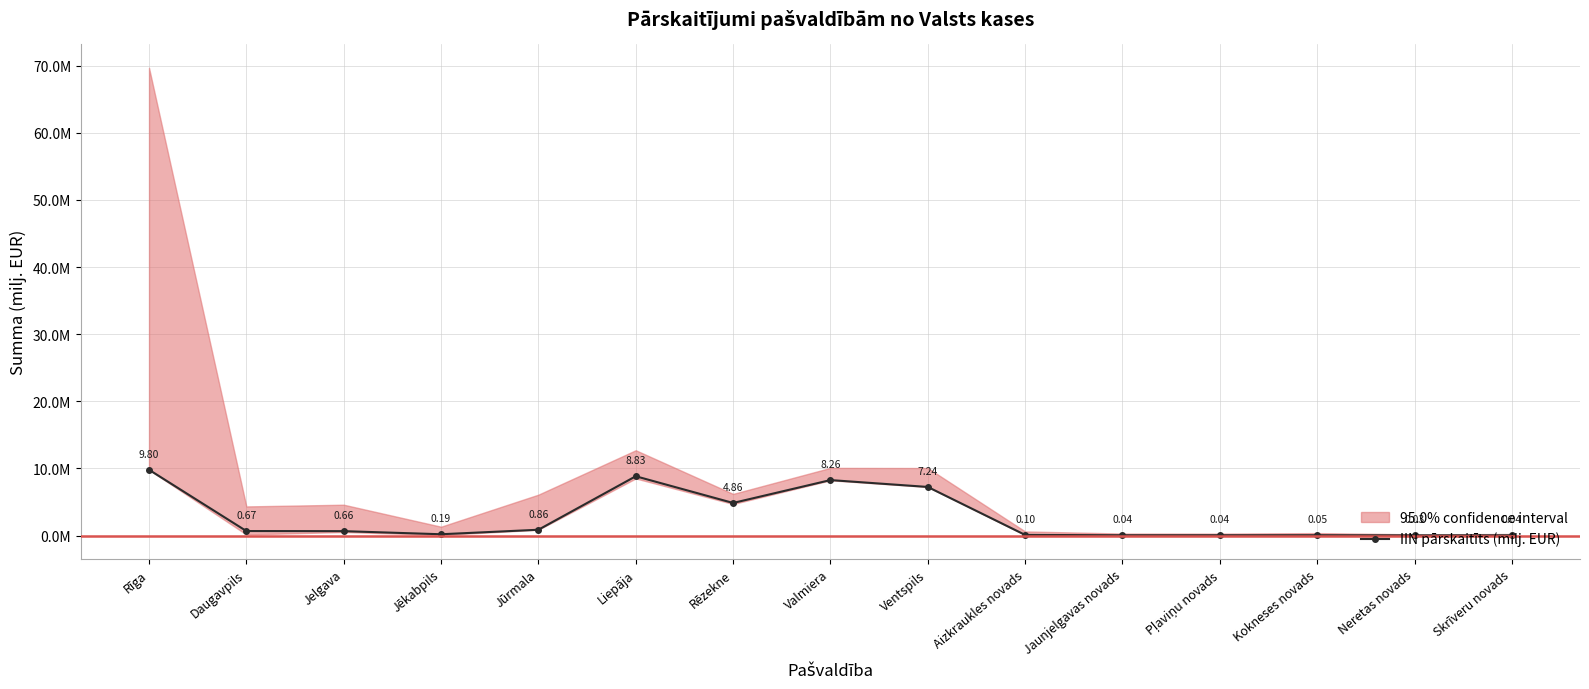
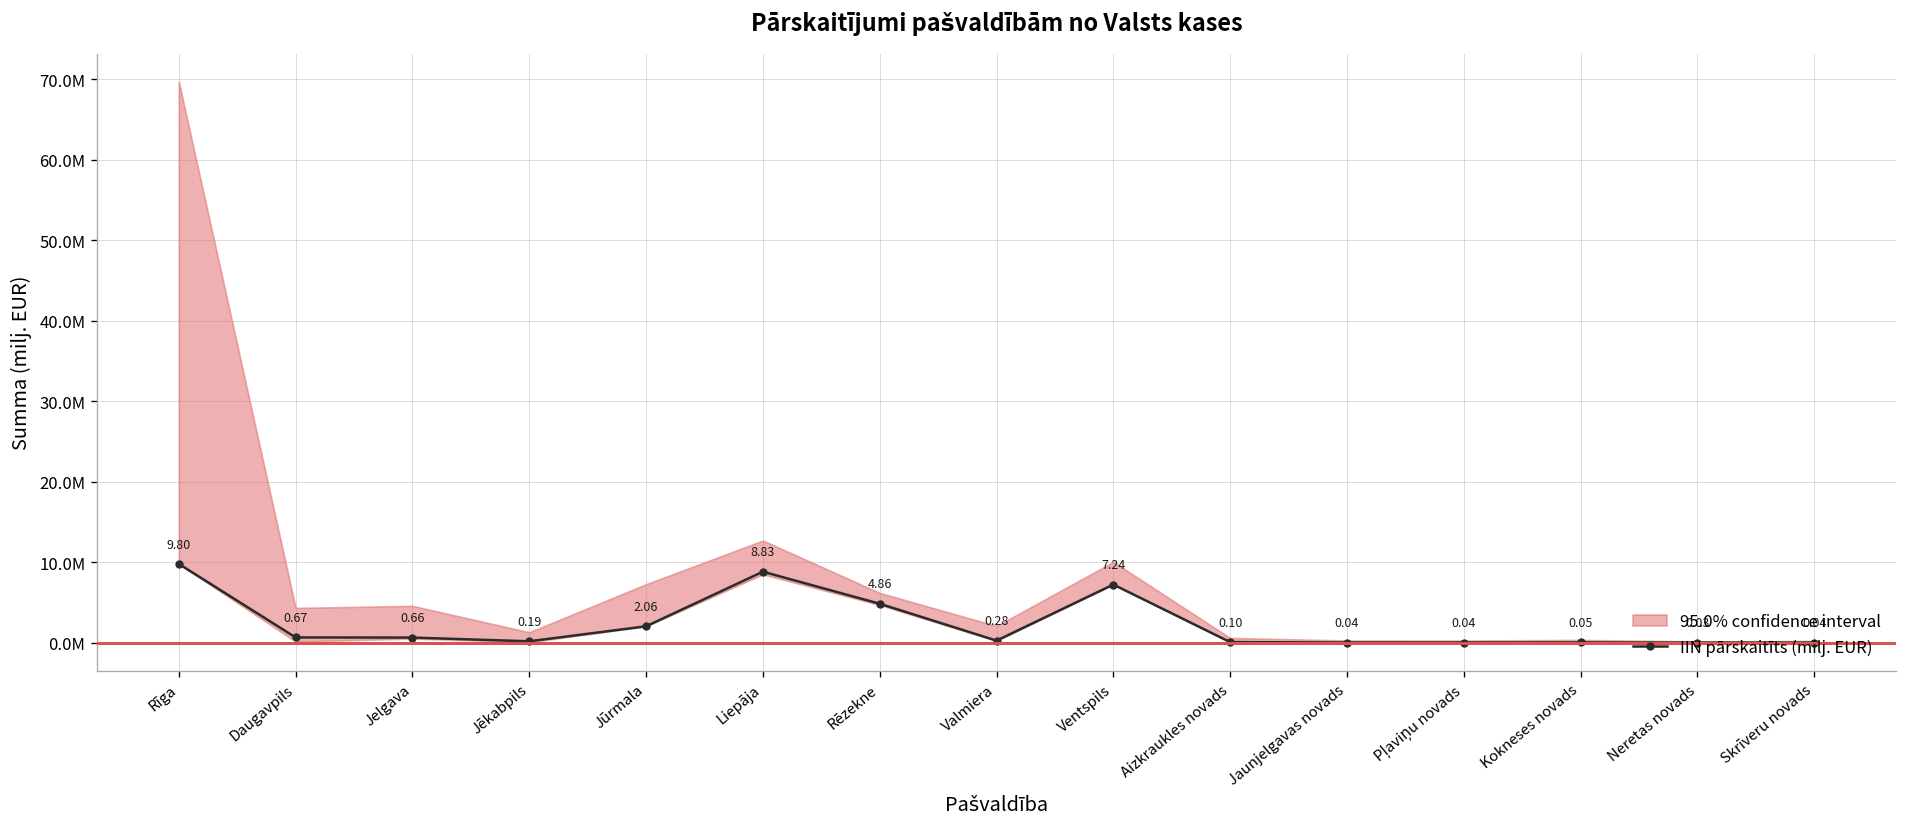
IIN pārskaitīts (milj. EUR), Jūrmala: 0.86 -> 2.06
IIN pārskaitīts (milj. EUR), Valmiera: 8.26 -> 0.28
